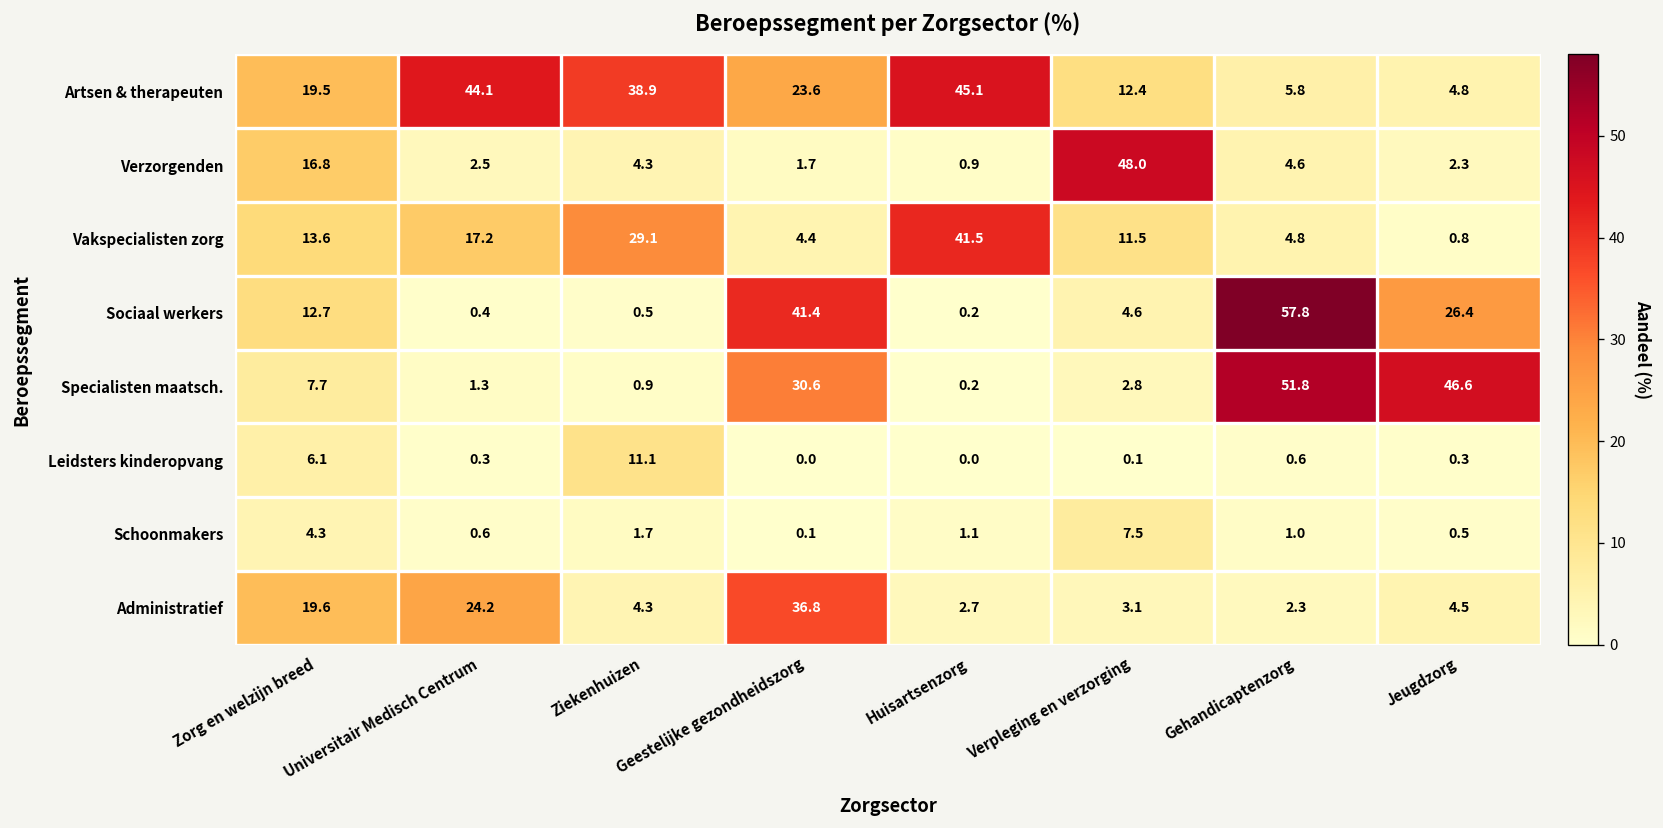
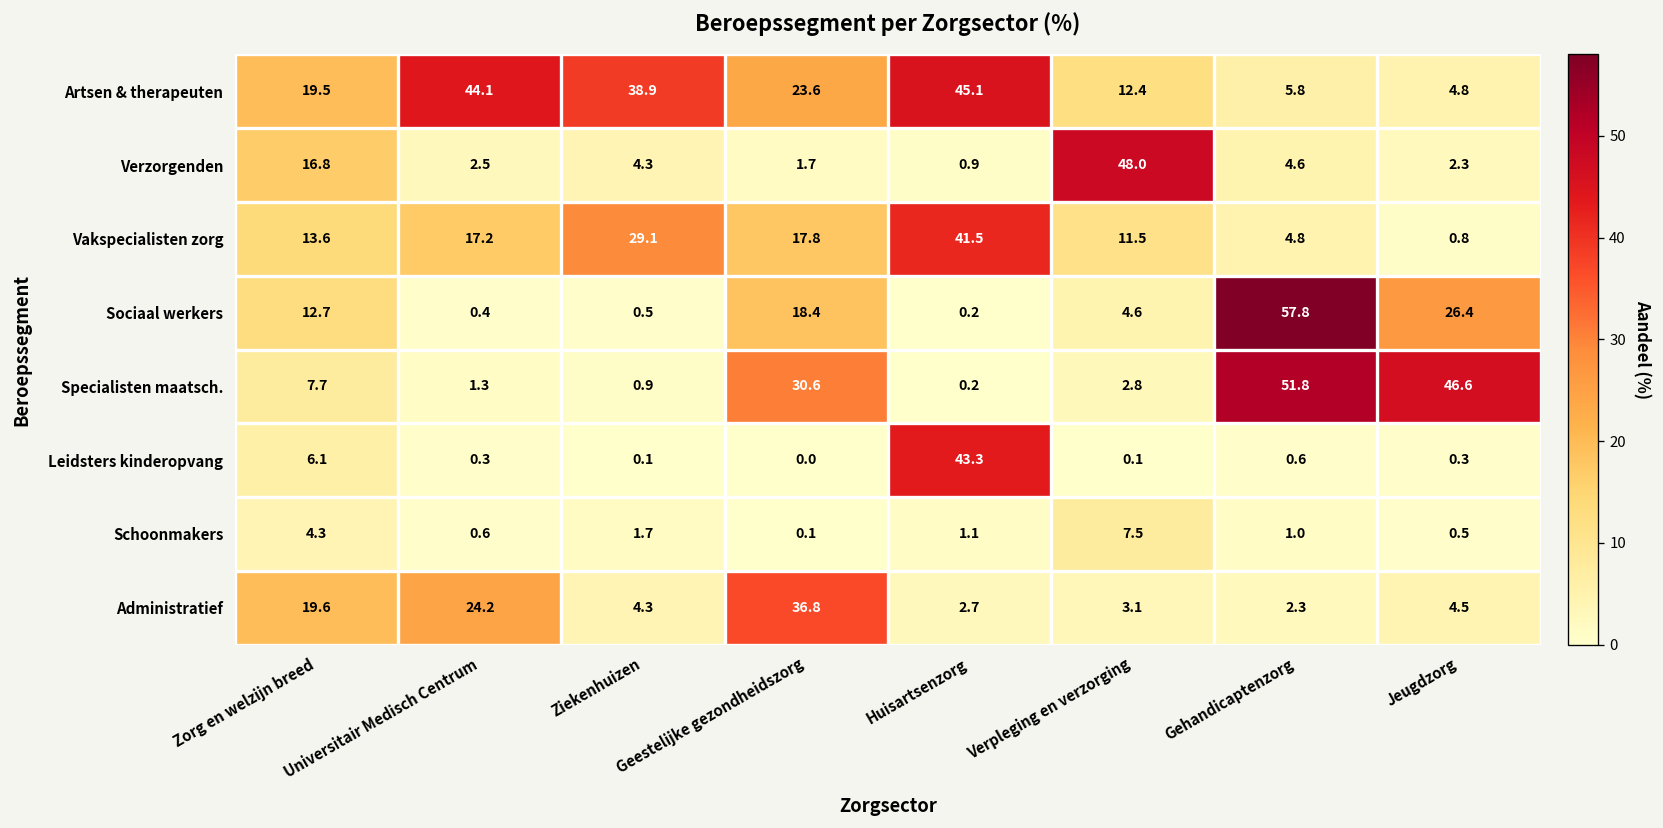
Vakspecialisten zorg, Geestelijke gezondheidszorg: 4.4 -> 17.8
Sociaal werkers, Geestelijke gezondheidszorg: 41.4 -> 18.4
Leidsters kinderopvang, Ziekenhuizen: 11.1 -> 0.1
Leidsters kinderopvang, Huisartsenzorg: 0.0 -> 43.3
